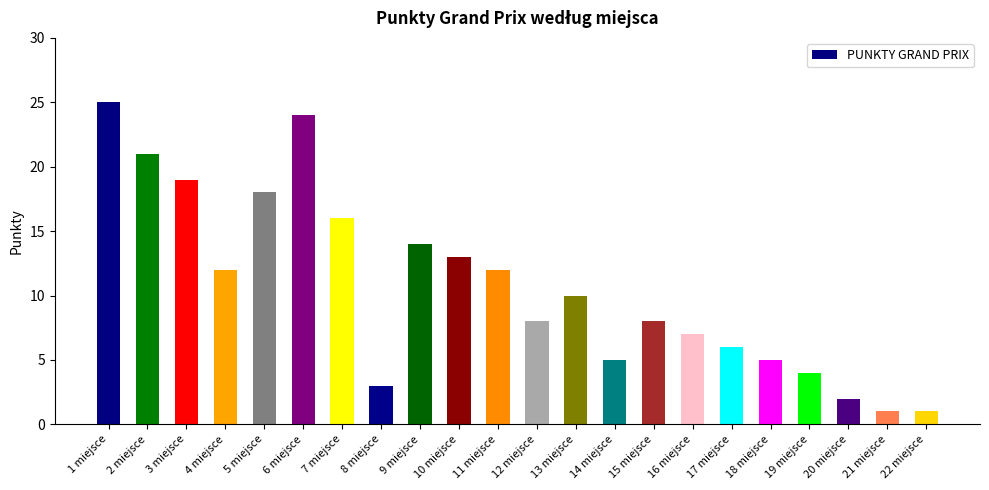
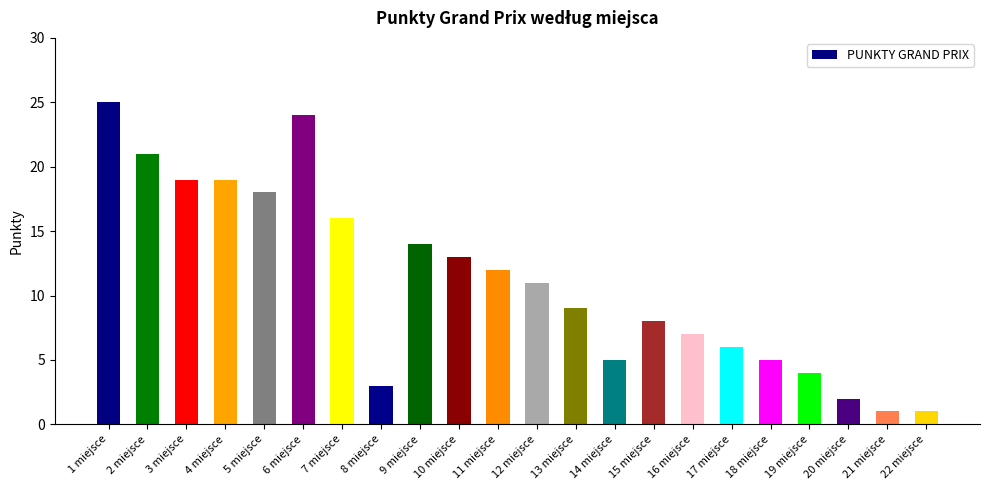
4 miejsce: 12 -> 19
12 miejsce: 8 -> 11
13 miejsce: 10 -> 9
